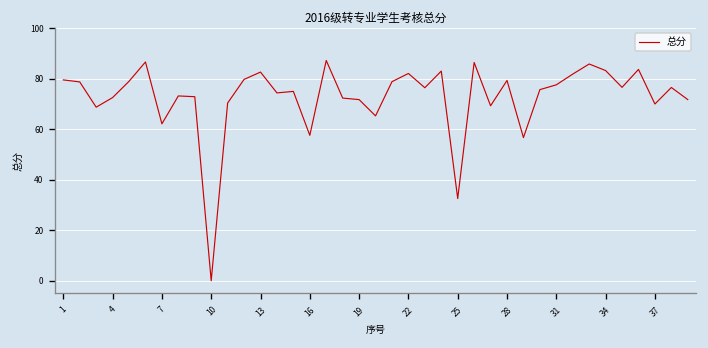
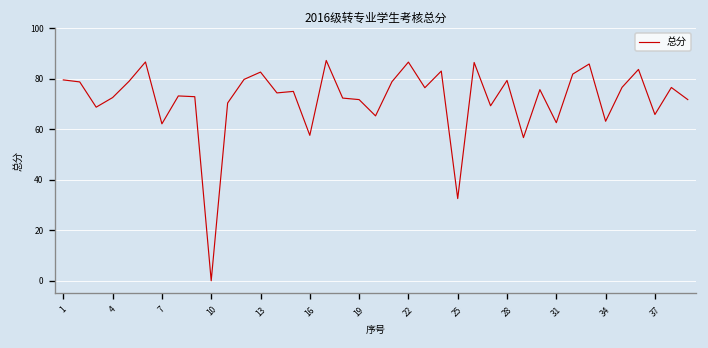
22: 82 -> 87
31: 78 -> 63
34: 83 -> 63
37: 70 -> 66
